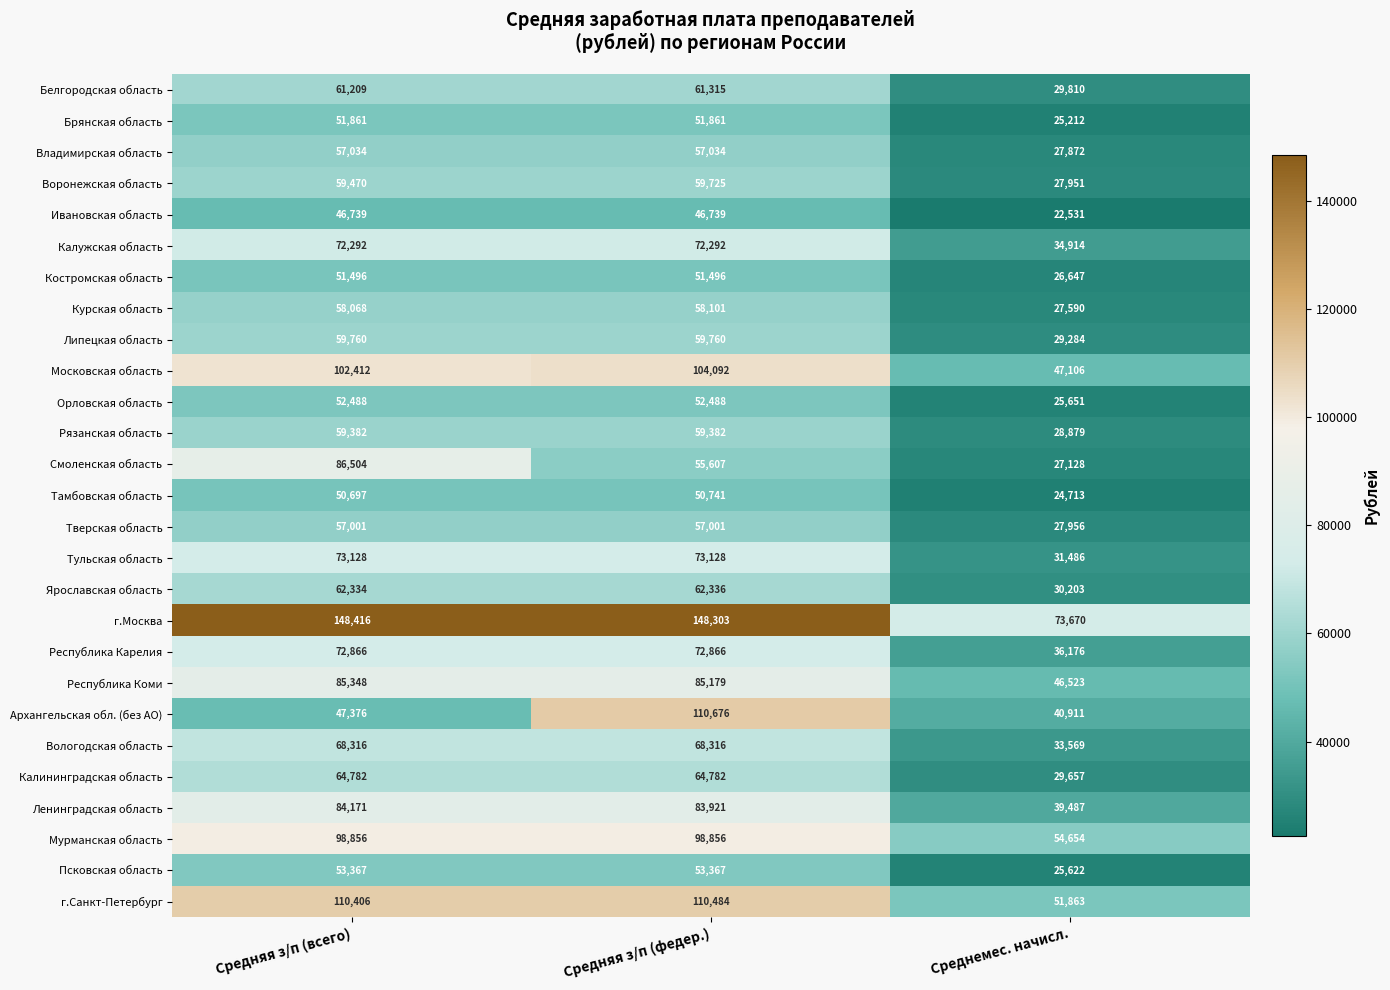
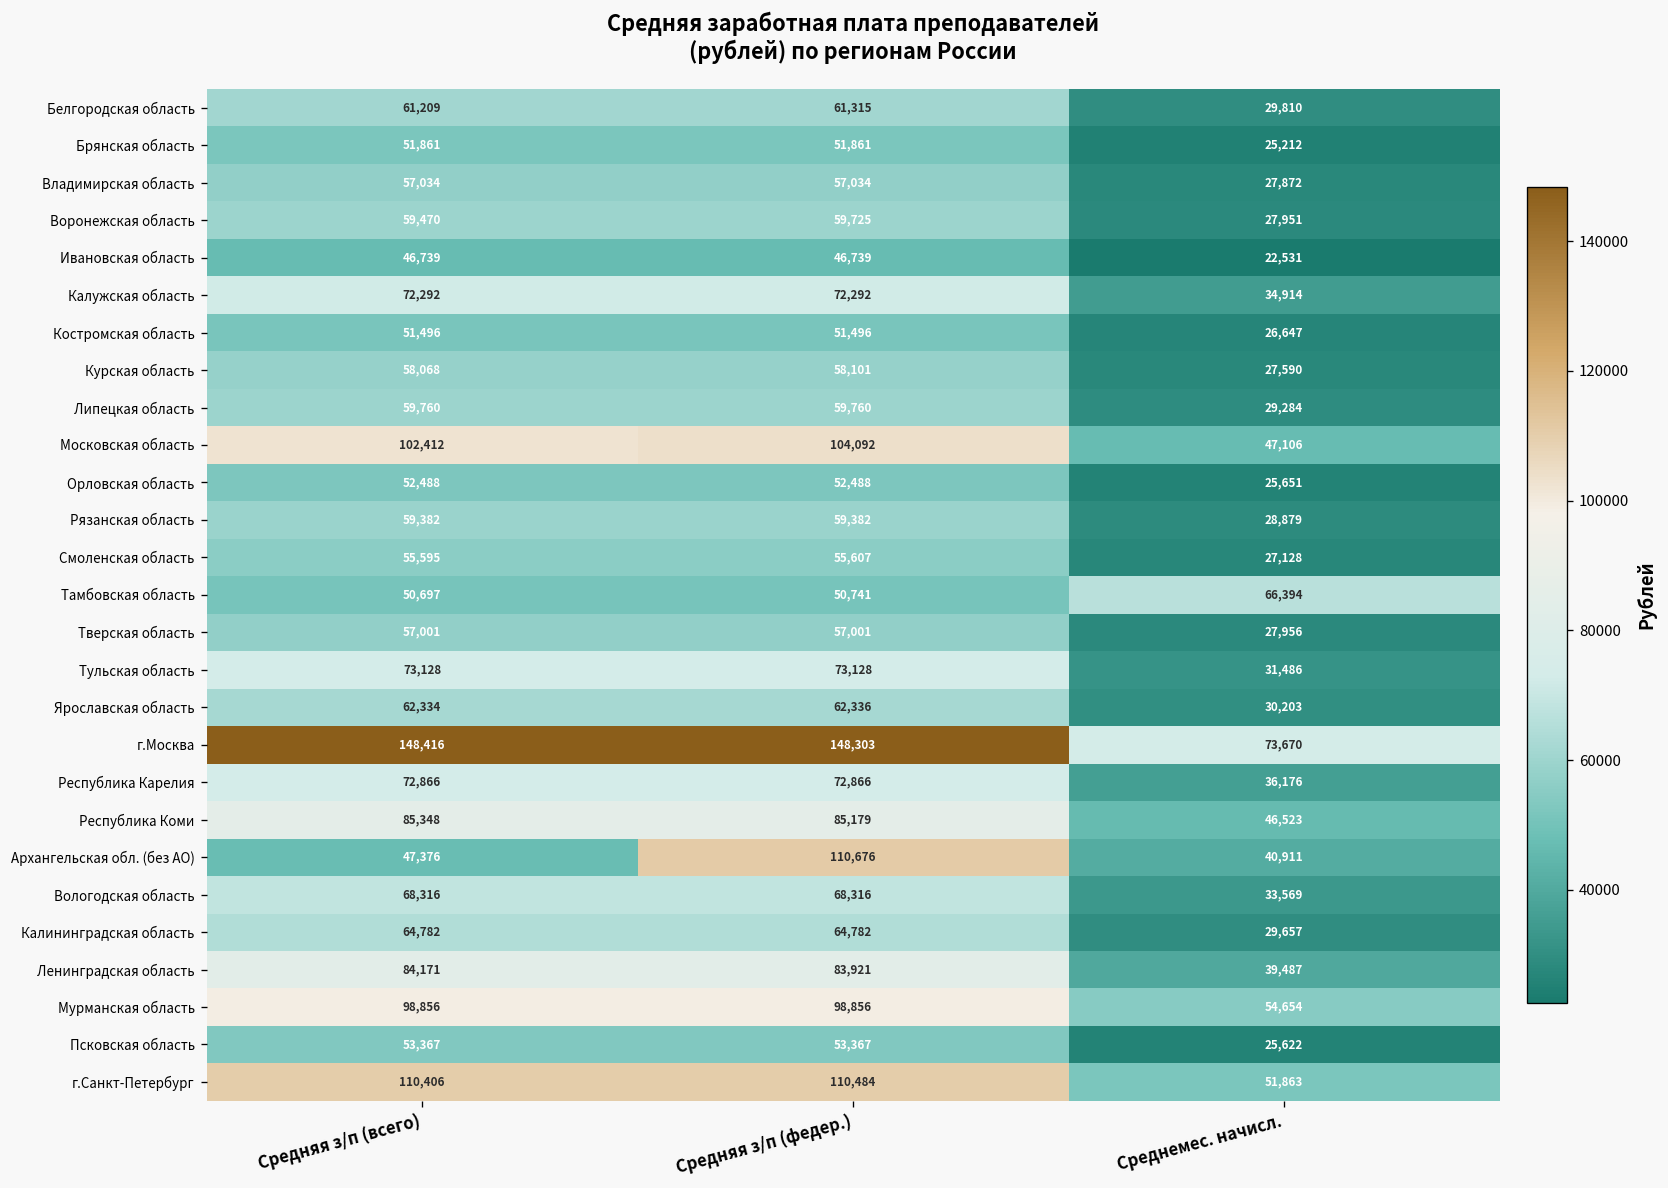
Смоленская область, Средняя з/п (всего): 86,504 -> 55,595
Тамбовская область, Среднемес. начисл.: 24,713 -> 66,394
